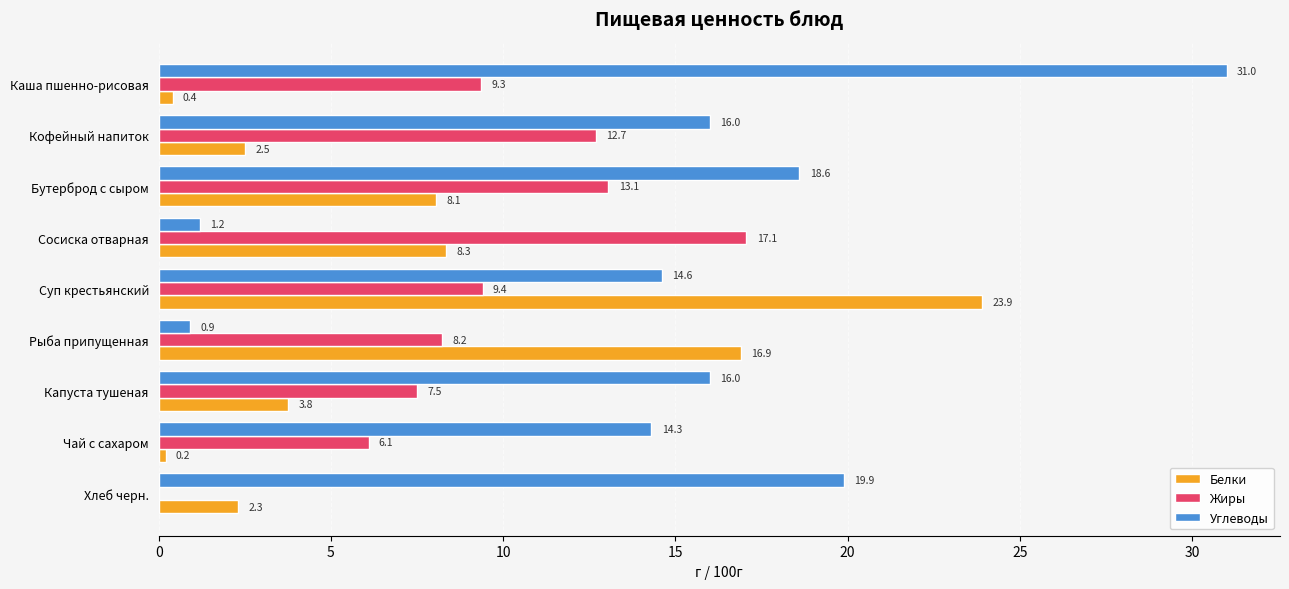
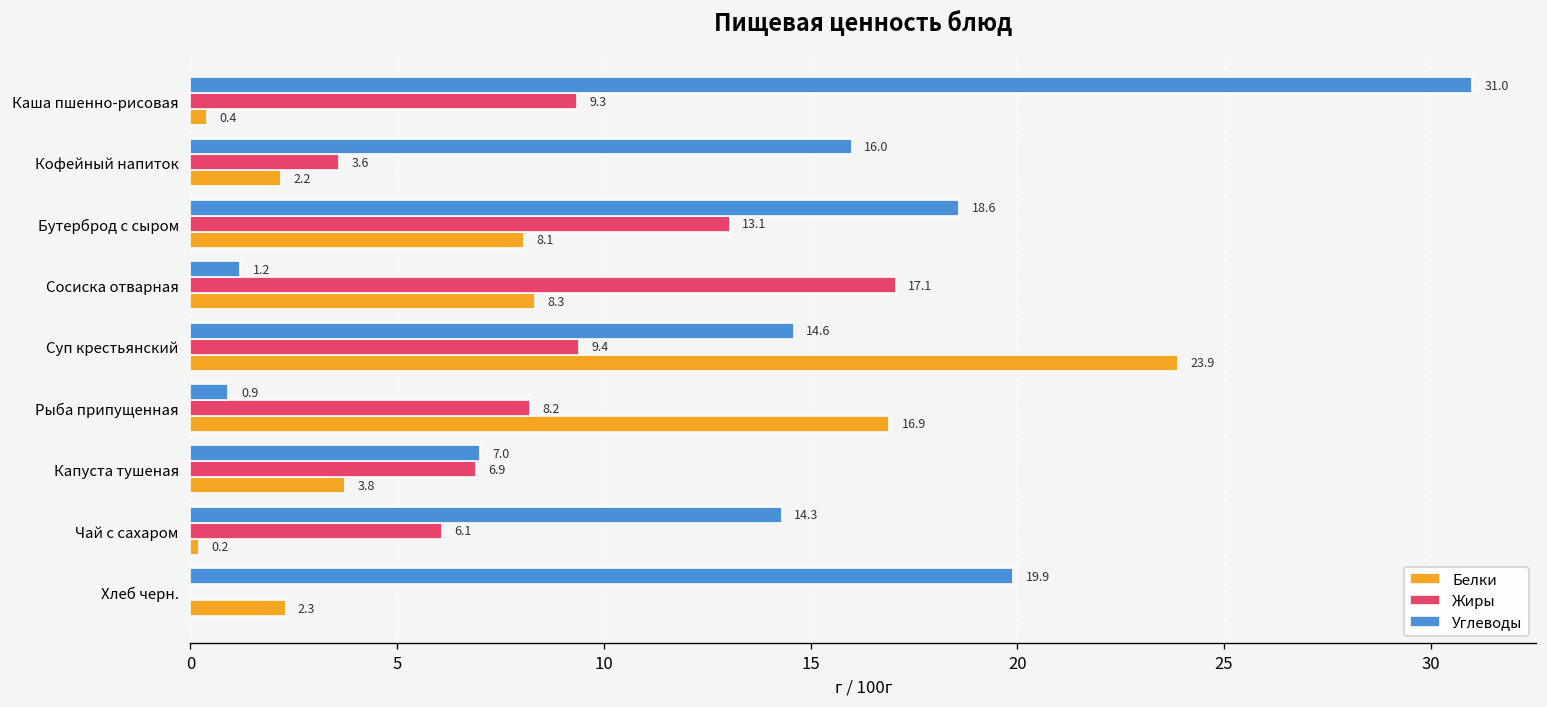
Жиры, Кофейный напиток: 12.7 -> 3.6
Белки, Кофейный напиток: 2.5 -> 2.2
Углеводы, Капуста тушеная: 16.0 -> 7.0
Жиры, Капуста тушеная: 7.5 -> 6.9
